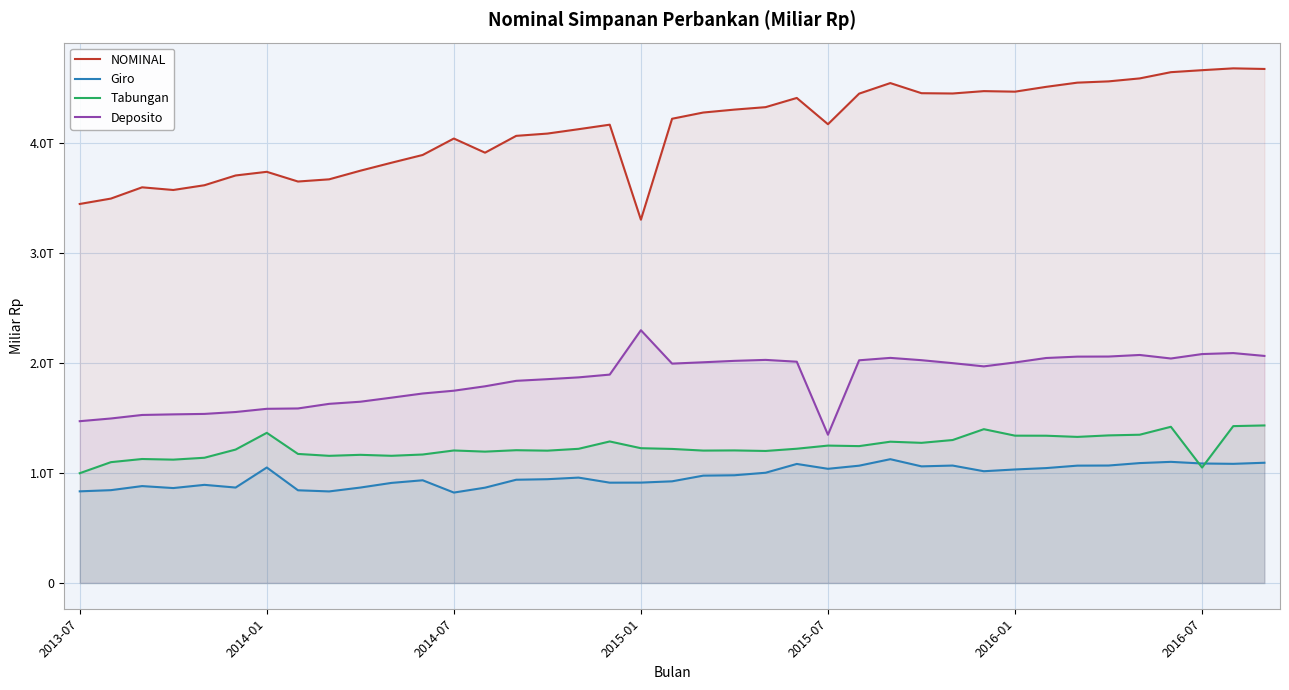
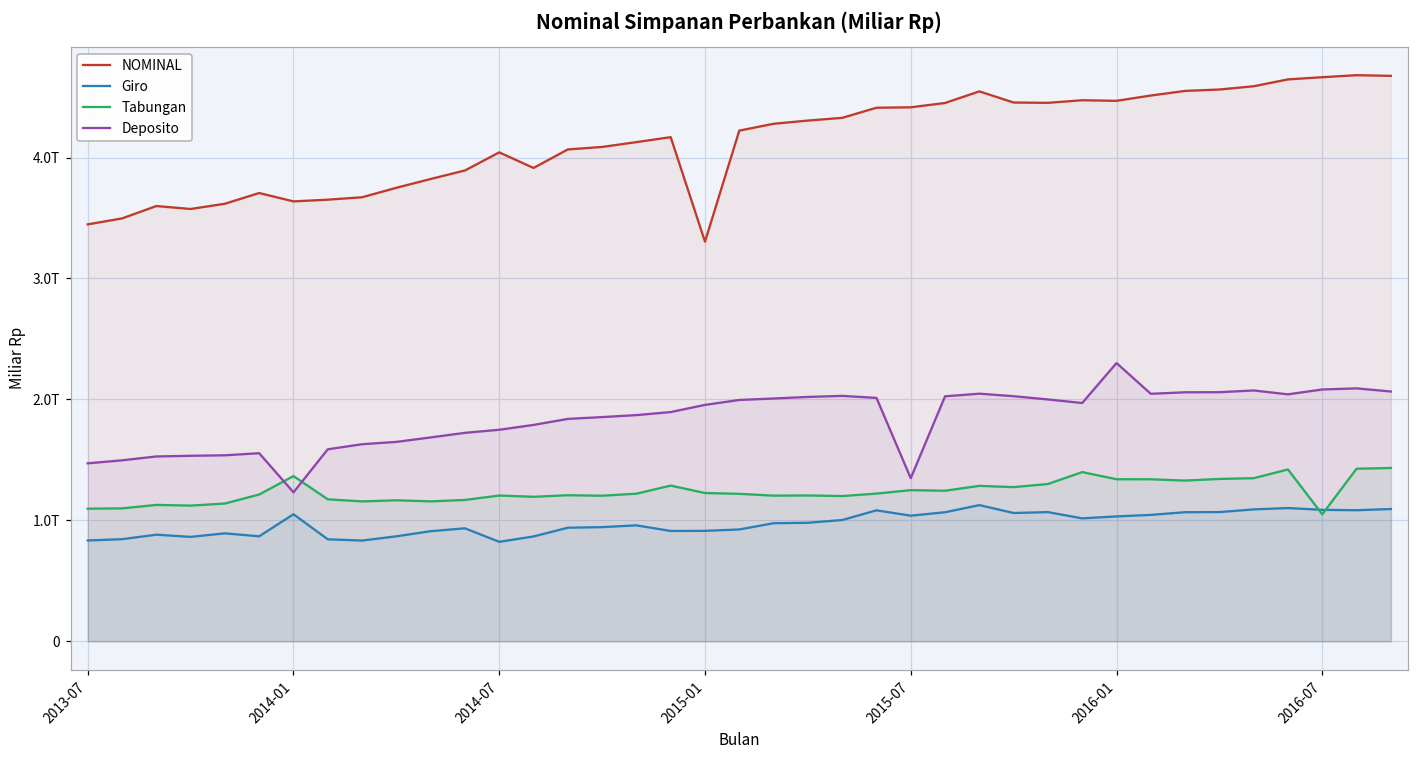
Tabungan, 2013-07: 1.00T -> 1.10T
NOMINAL, 2014-01: 3.74T -> 3.64T
Deposito, 2014-01: 1.58T -> 1.23T
Deposito, 2015-01: 2.30T -> 1.95T
NOMINAL, 2015-07: 4.17T -> 4.42T
Deposito, 2016-01: 2.01T -> 2.30T
